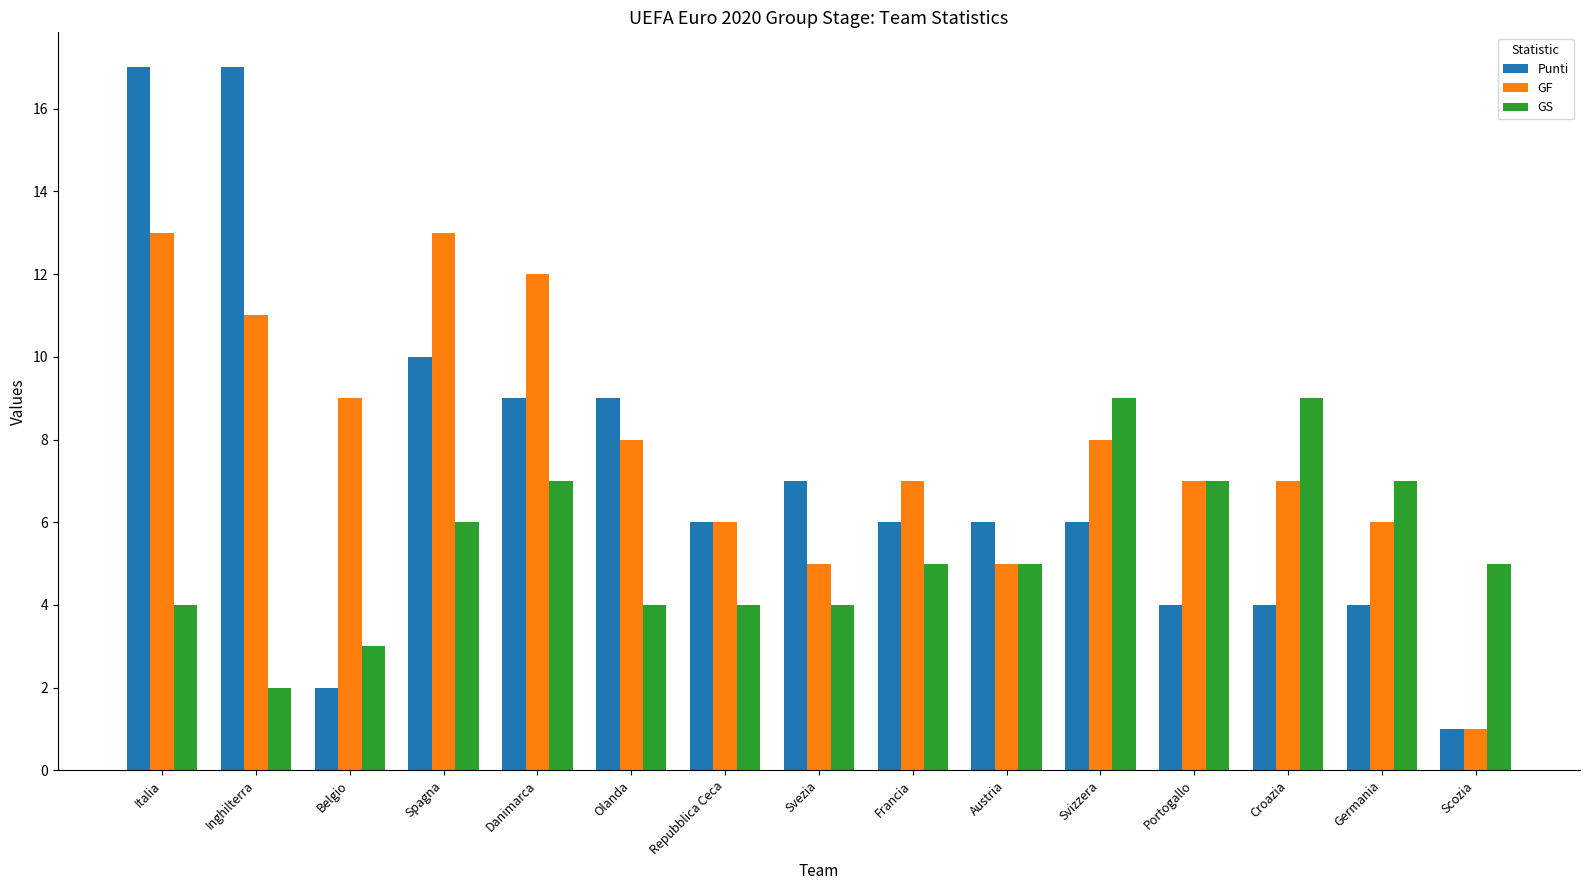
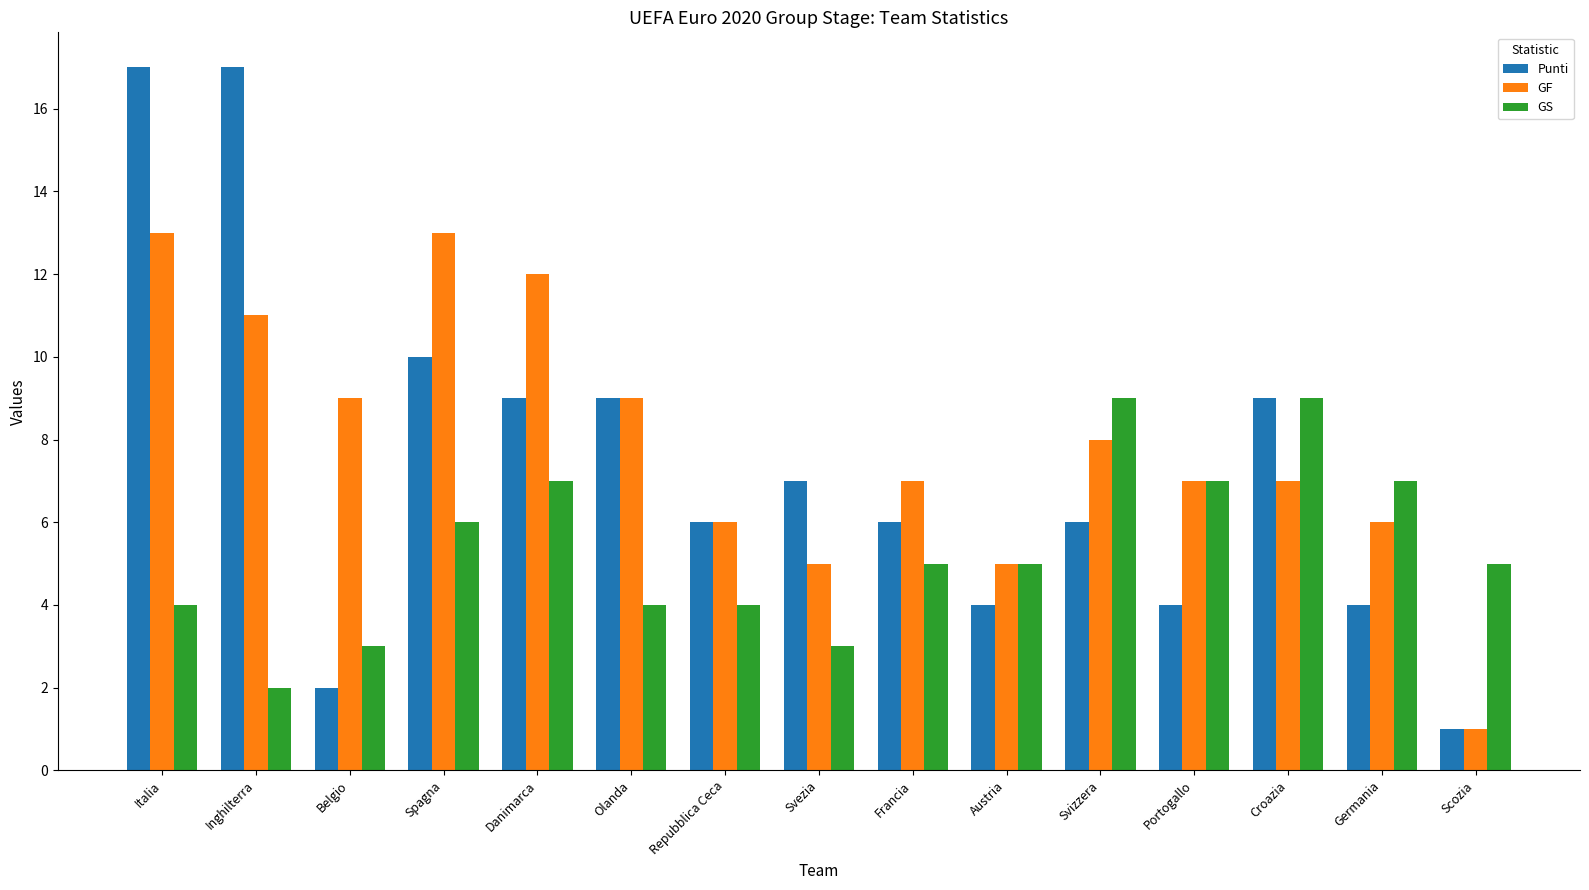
GF, Olanda: 8 -> 9
GS, Svezia: 4 -> 3
Punti, Austria: 6 -> 4
Punti, Croazia: 4 -> 9
